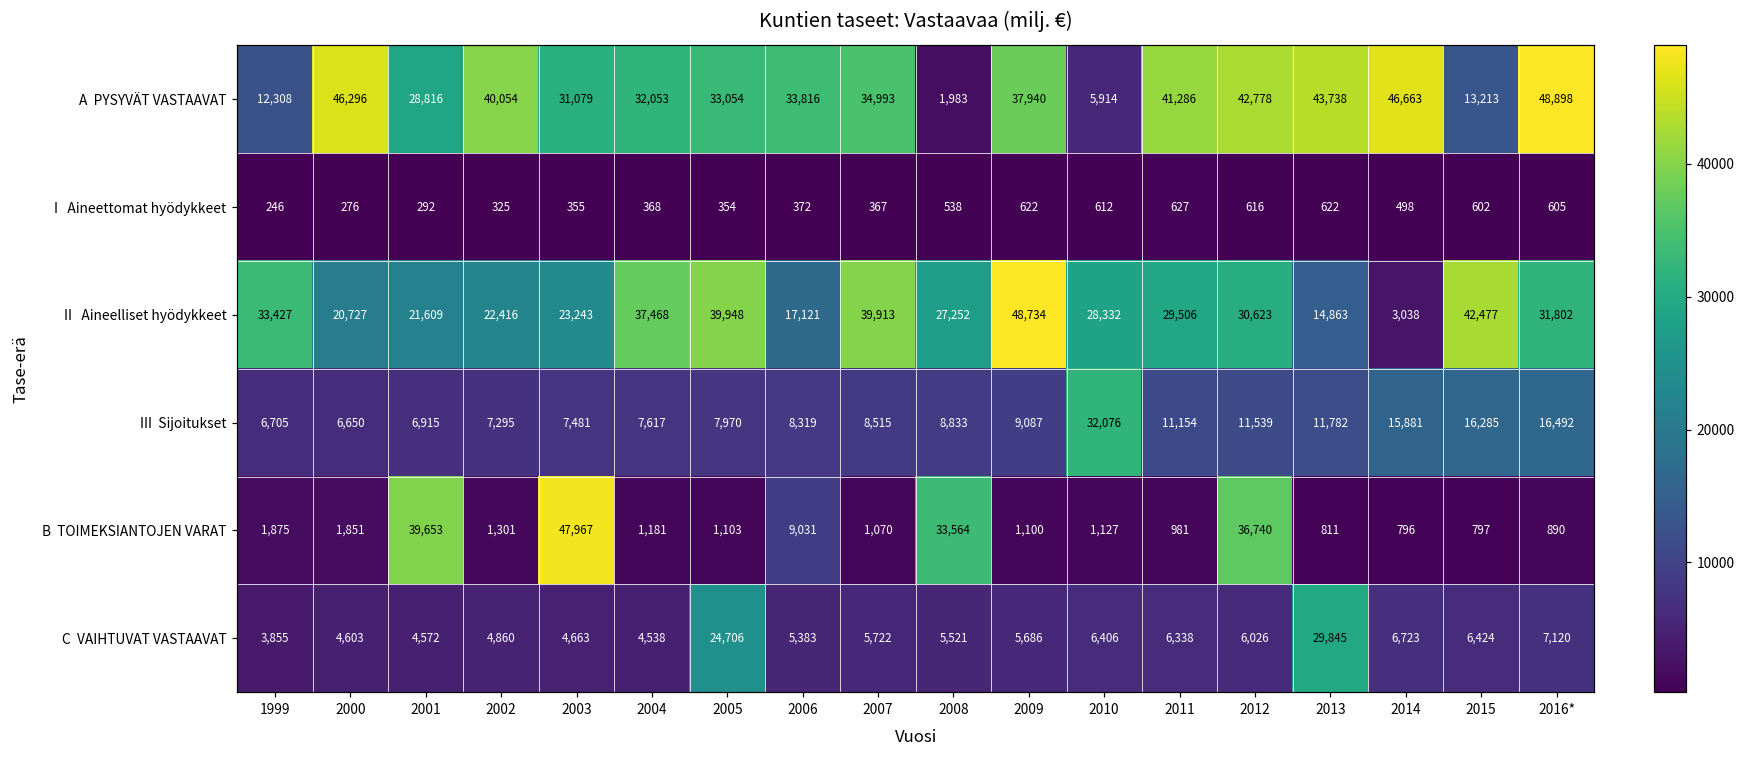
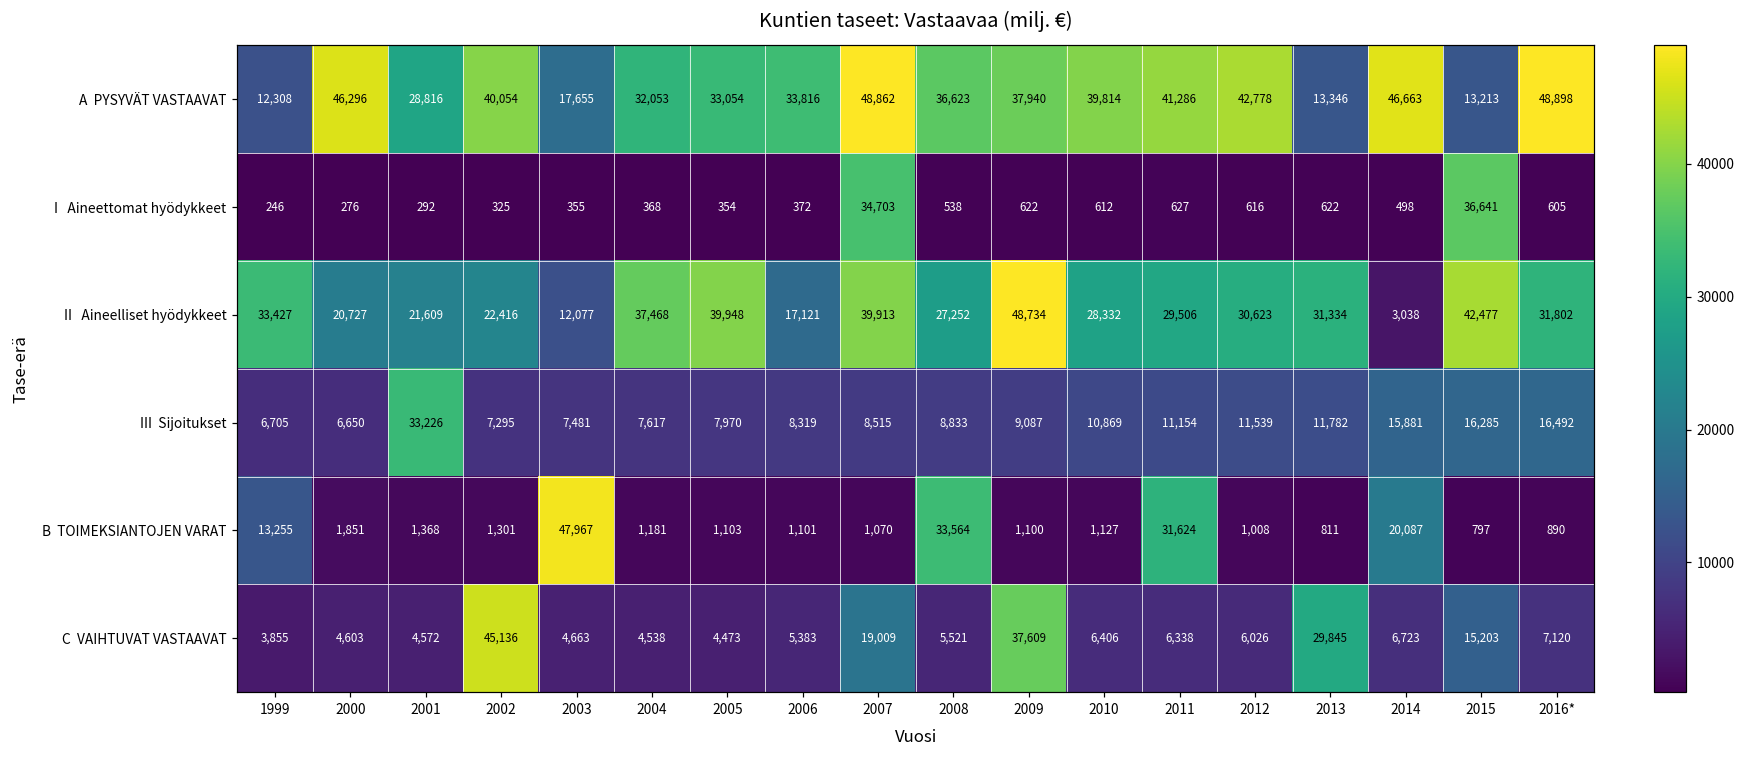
A PYSYVÄT VASTAAVAT, 2003: 31,079 -> 17,655
A PYSYVÄT VASTAAVAT, 2007: 34,993 -> 48,862
A PYSYVÄT VASTAAVAT, 2008: 1,983 -> 36,623
A PYSYVÄT VASTAAVAT, 2010: 5,914 -> 39,814
A PYSYVÄT VASTAAVAT, 2013: 43,738 -> 13,346
I Aineettomat hyödykkeet, 2007: 367 -> 34,703
I Aineettomat hyödykkeet, 2015: 602 -> 36,641
II Aineelliset hyödykkeet, 2003: 23,243 -> 12,077
II Aineelliset hyödykkeet, 2013: 14,863 -> 31,334
III Sijoitukset, 2001: 6,915 -> 33,226
III Sijoitukset, 2010: 32,076 -> 10,869
B TOIMEKSIANTOJEN VARAT, 1999: 1,875 -> 13,255
B TOIMEKSIANTOJEN VARAT, 2001: 39,653 -> 1,368
B TOIMEKSIANTOJEN VARAT, 2006: 9,031 -> 1,101
B TOIMEKSIANTOJEN VARAT, 2011: 981 -> 31,624
B TOIMEKSIANTOJEN VARAT, 2012: 36,740 -> 1,008
B TOIMEKSIANTOJEN VARAT, 2014: 796 -> 20,087
C VAIHTUVAT VASTAAVAT, 2002: 4,860 -> 45,136
C VAIHTUVAT VASTAAVAT, 2005: 24,706 -> 4,473
C VAIHTUVAT VASTAAVAT, 2007: 5,722 -> 19,009
C VAIHTUVAT VASTAAVAT, 2009: 5,686 -> 37,609
C VAIHTUVAT VASTAAVAT, 2015: 6,424 -> 15,203
